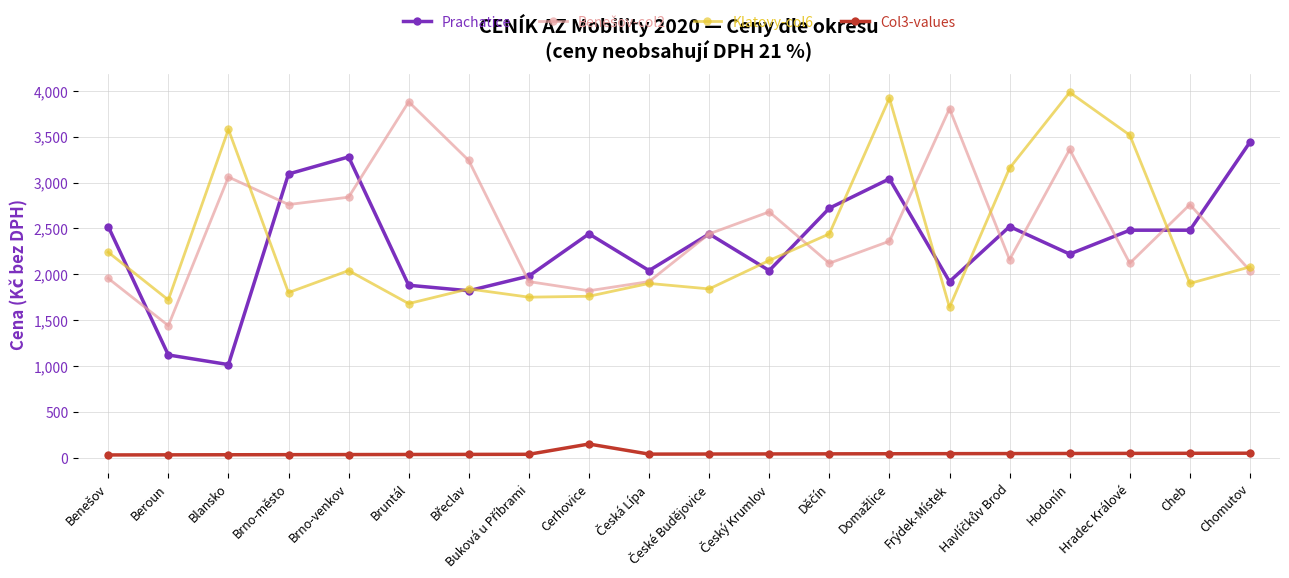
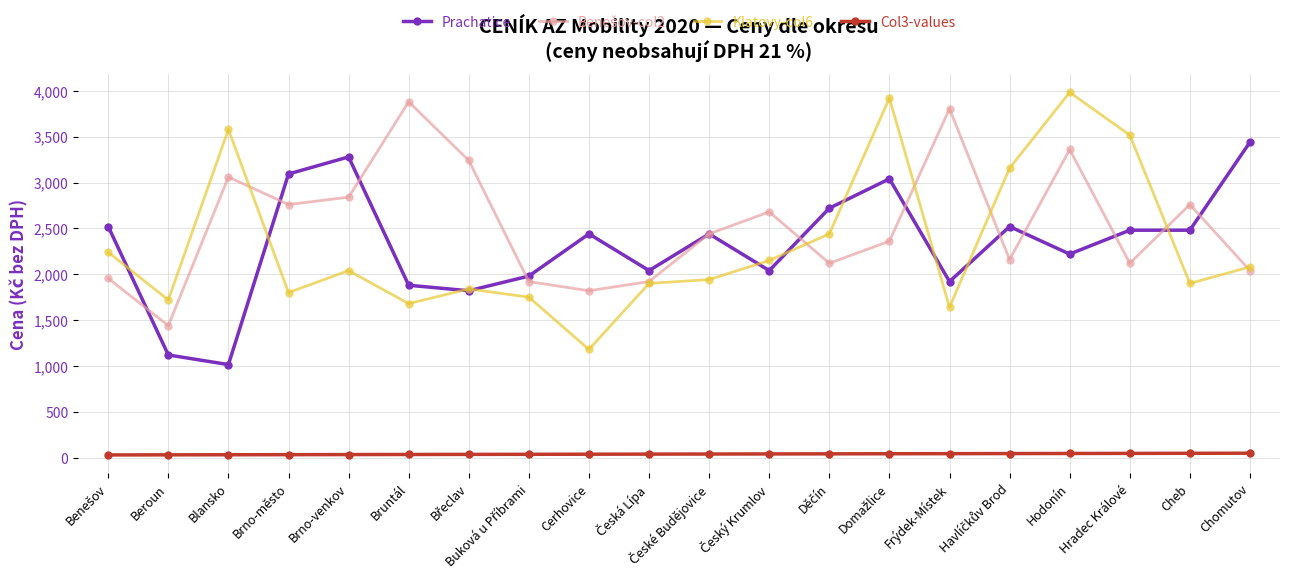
Klatovy-col6, Cerhovice: 1,800 -> 1,200
Col3-values, Cerhovice: 100 -> 0
Klatovy-col6, České Budějovice: 1,800 -> 1,900
